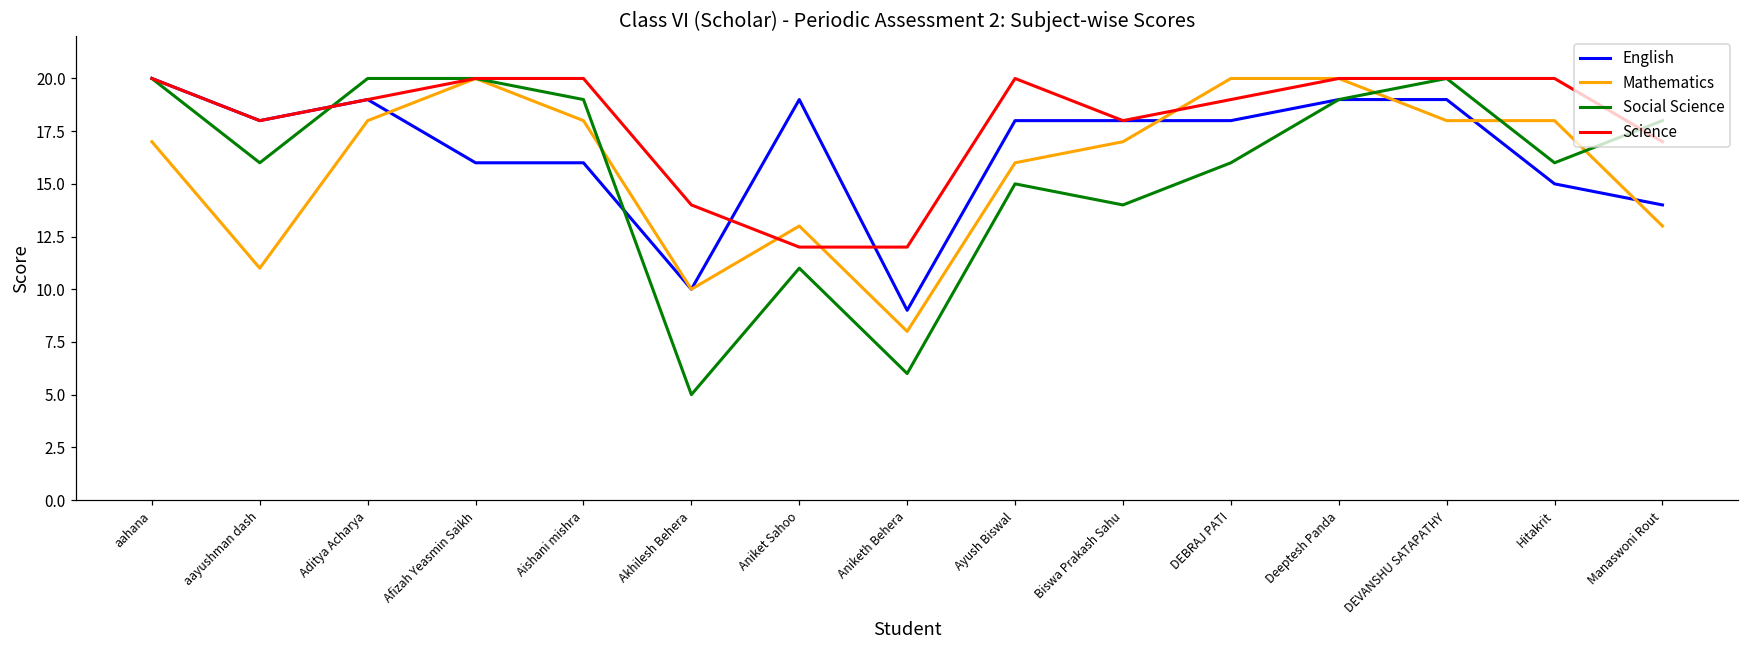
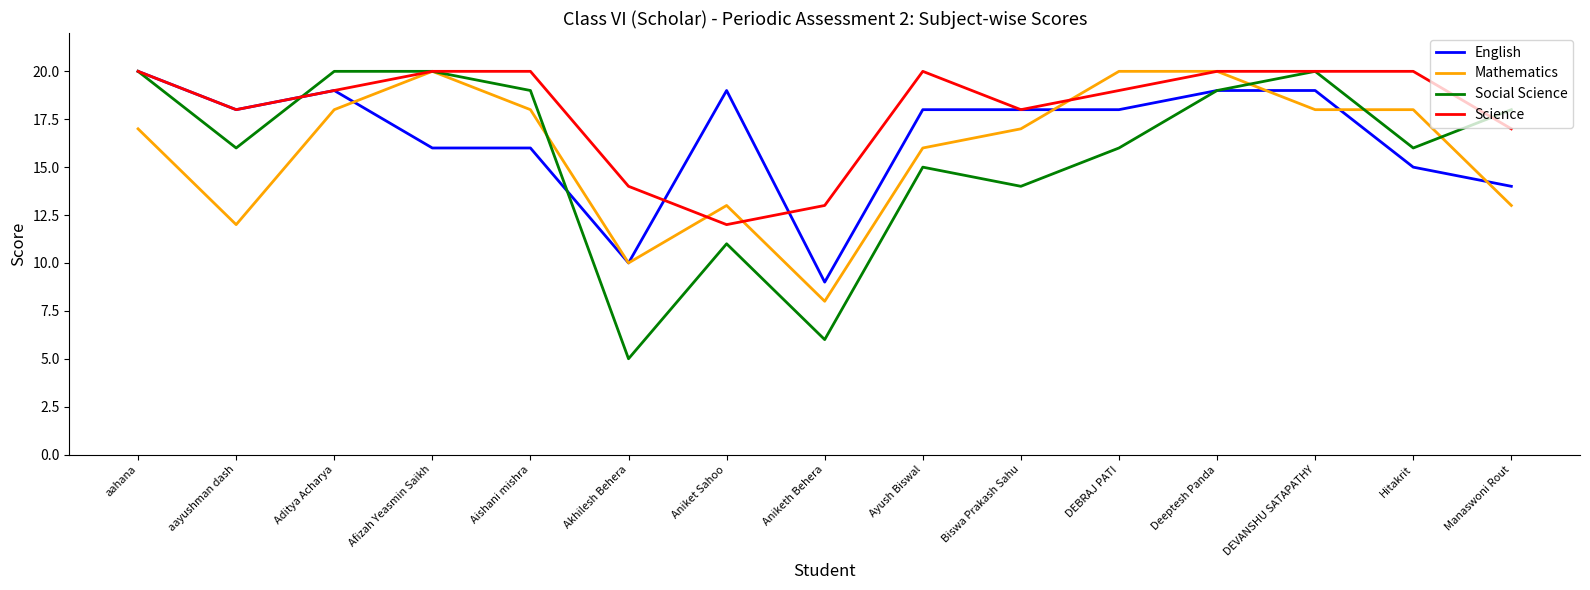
Mathematics, aayushman dash: 11 -> 12
Science, Aniketh Behera: 12 -> 13
